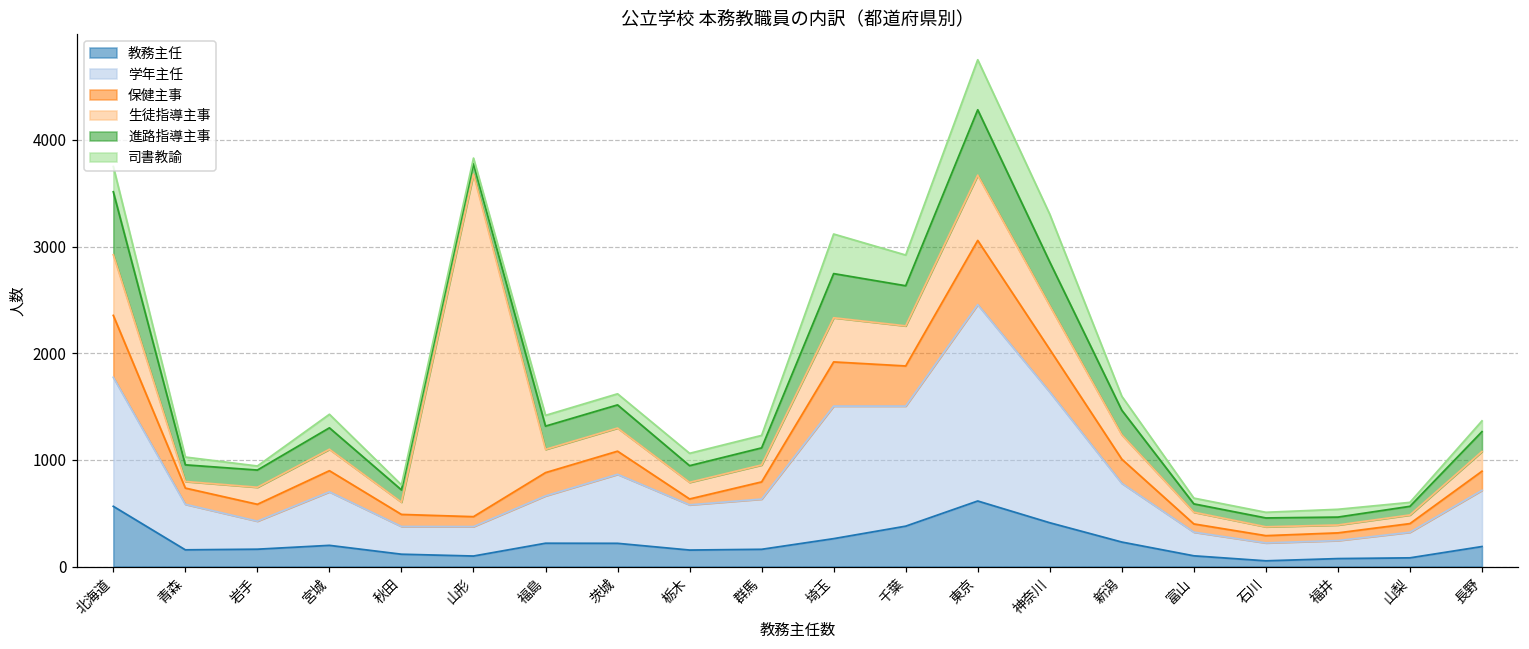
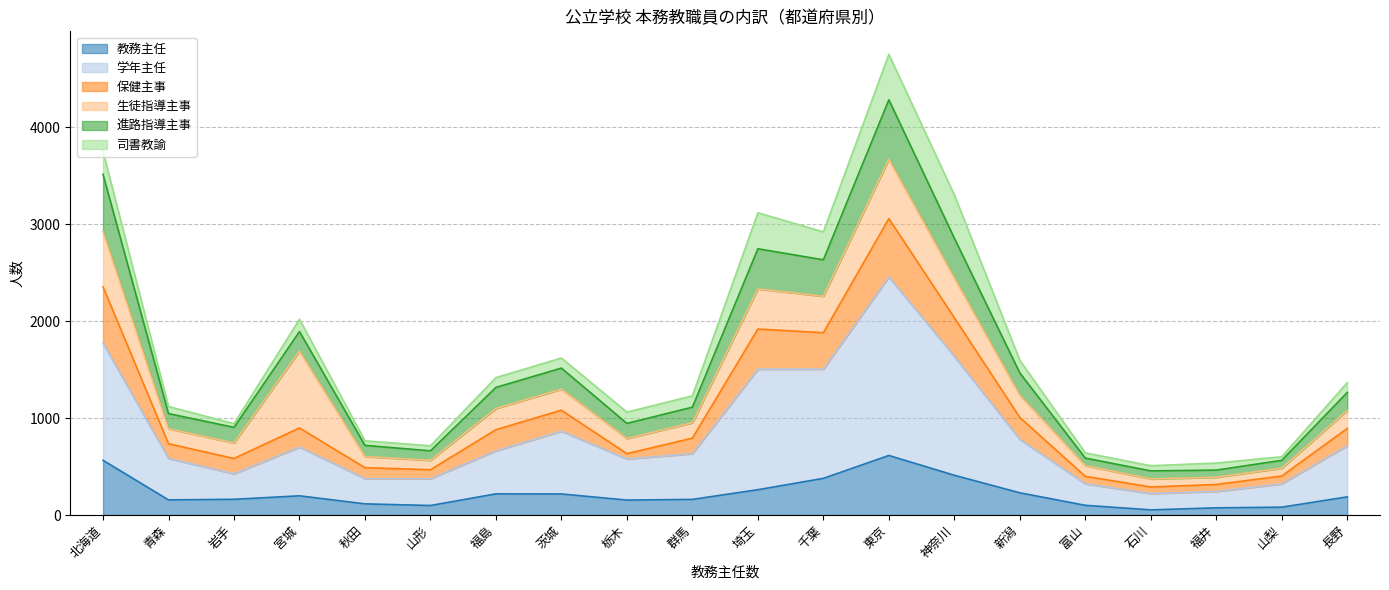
生徒指導主事, 青森: 100 -> 200
生徒指導主事, 宮城: 200 -> 800
生徒指導主事, 山形: 3200 -> 100
